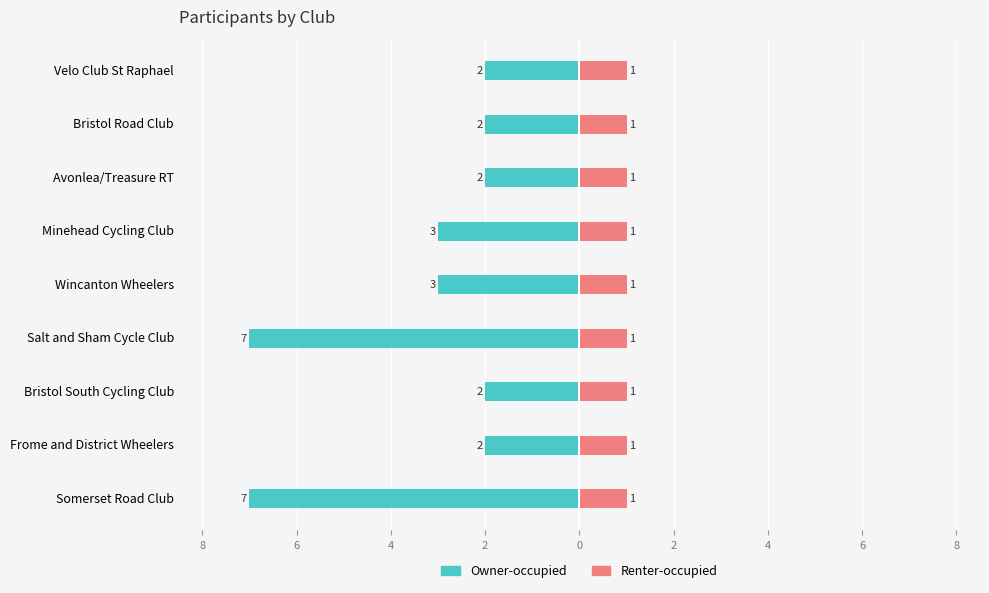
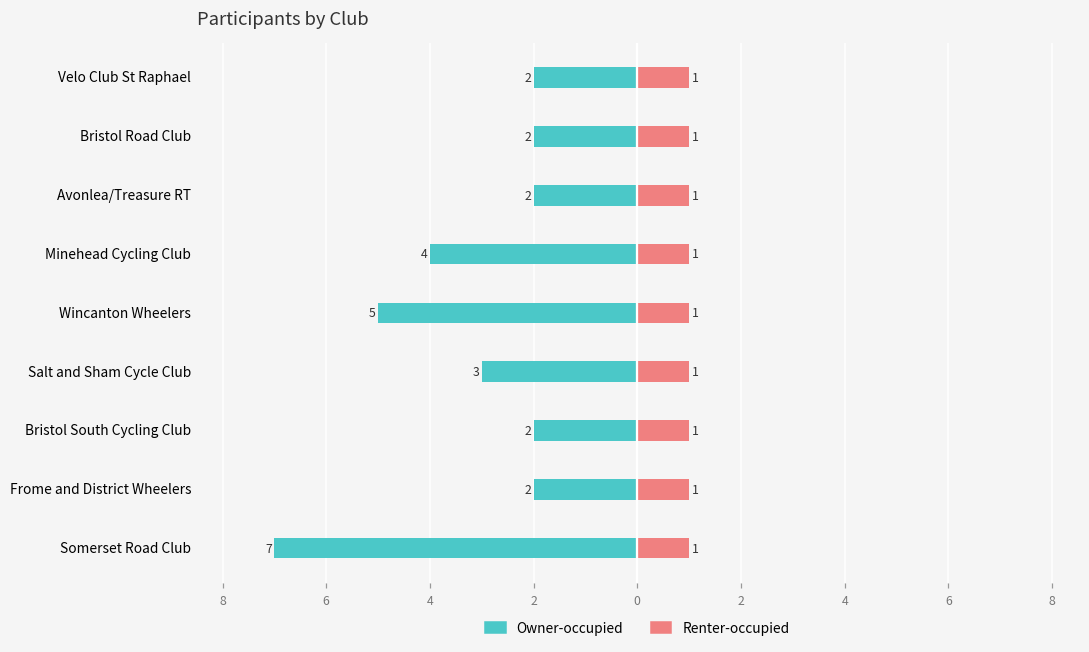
Owner-occupied, Minehead Cycling Club: 3 -> 4
Owner-occupied, Wincanton Wheelers: 3 -> 5
Owner-occupied, Salt and Sham Cycle Club: 7 -> 3
